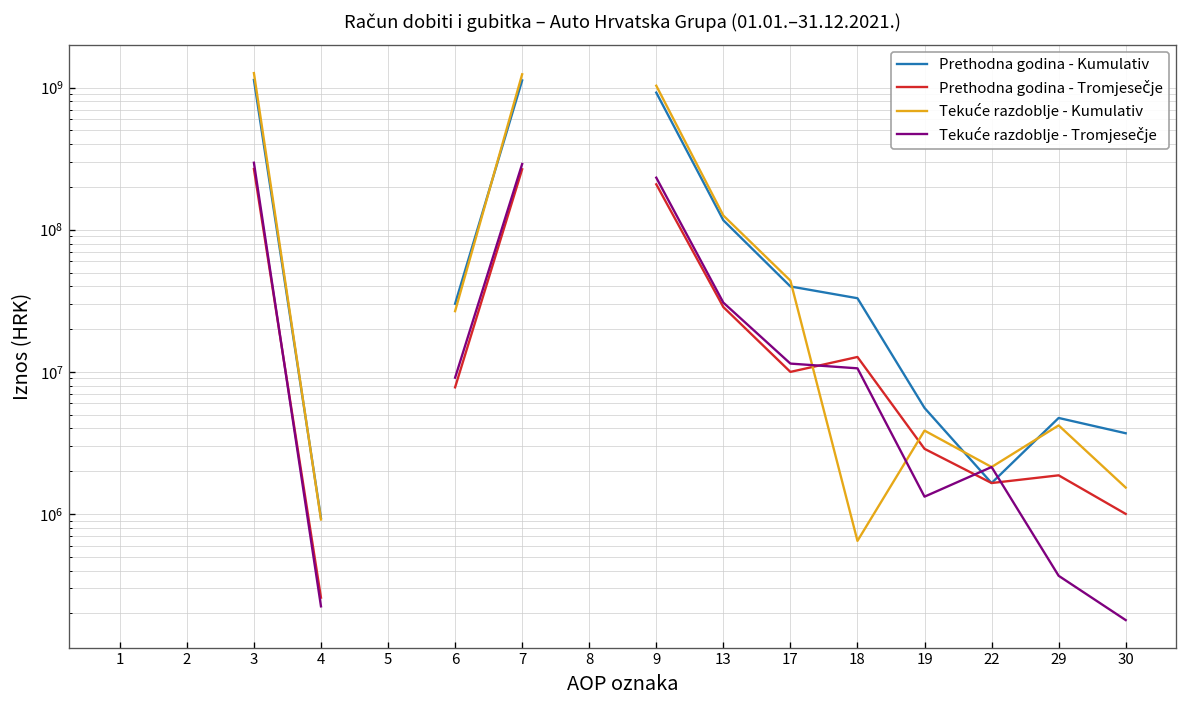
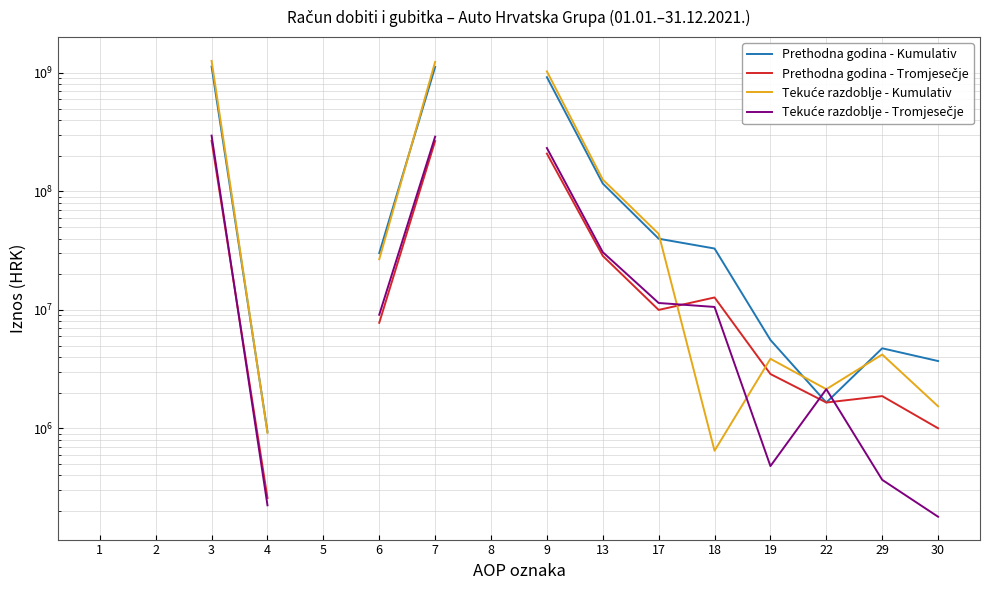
Tekuće razdoblje - Tromjesečje, 19: 1300000 -> 480000
